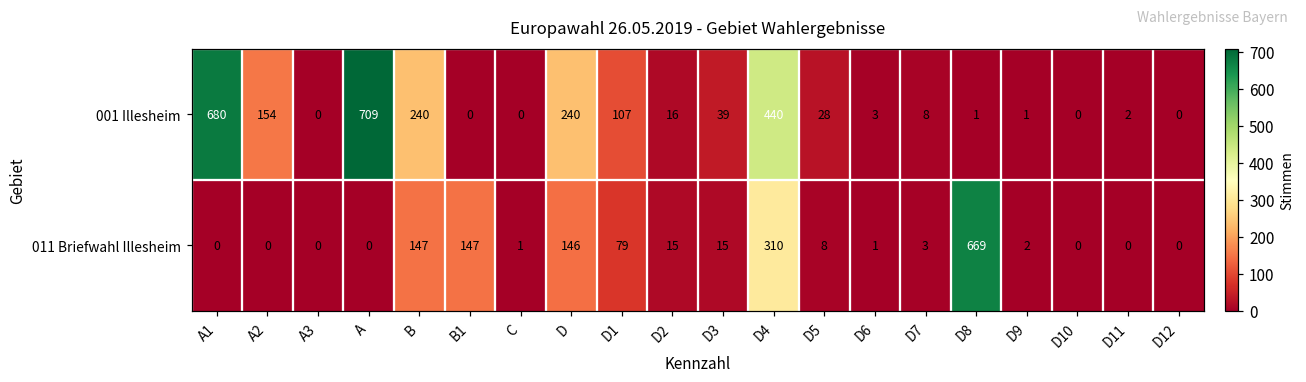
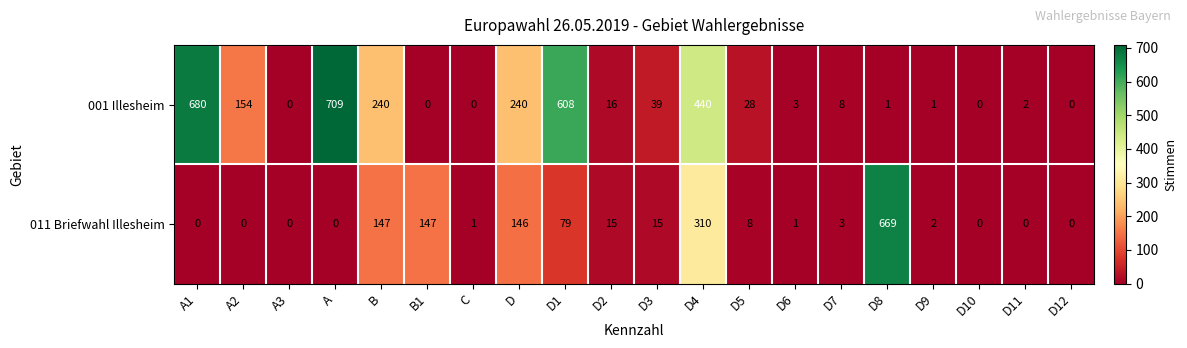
001 Illesheim, D1: 107 -> 608
